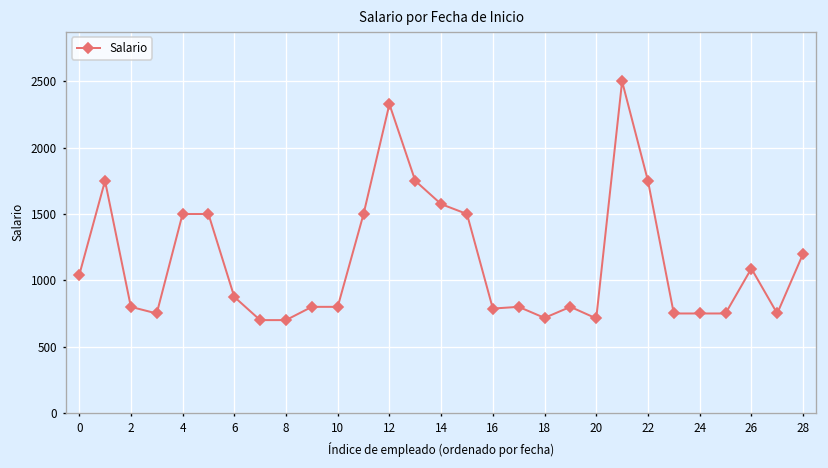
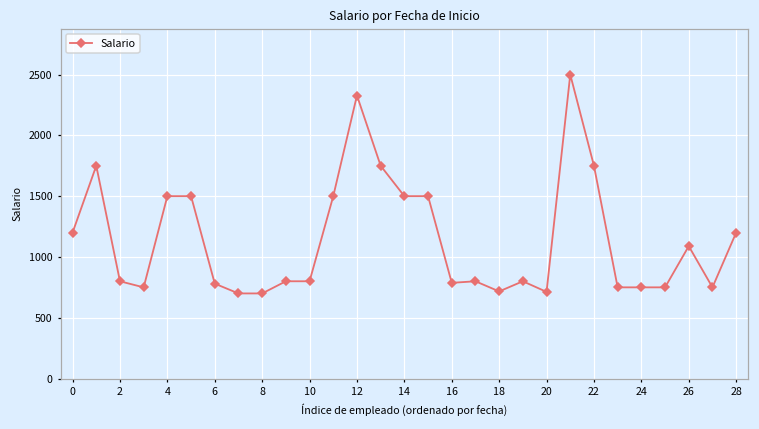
0: 1040 -> 1200
6: 880 -> 780
14: 1570 -> 1500
